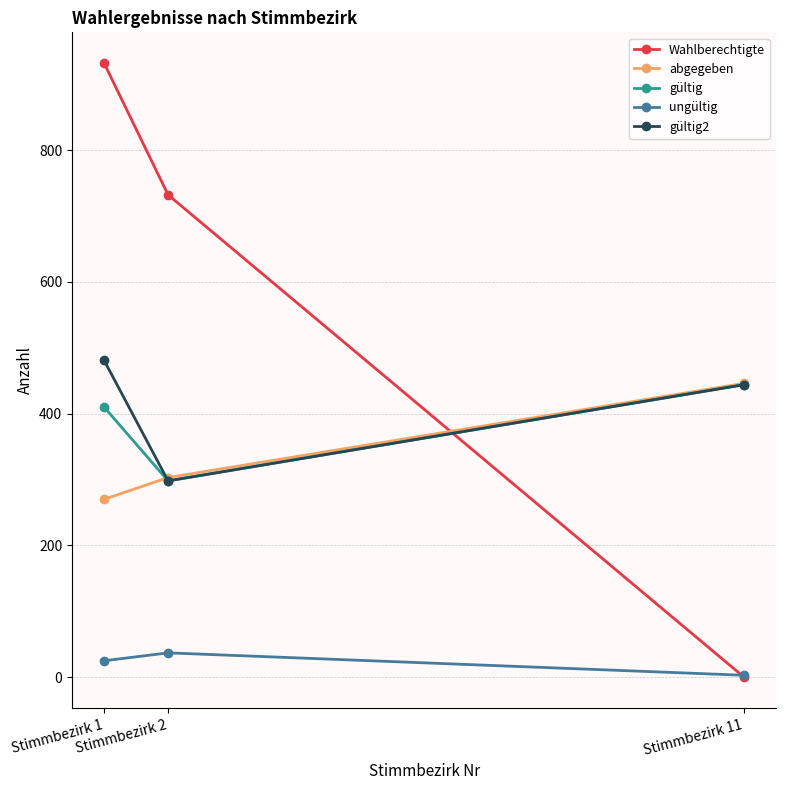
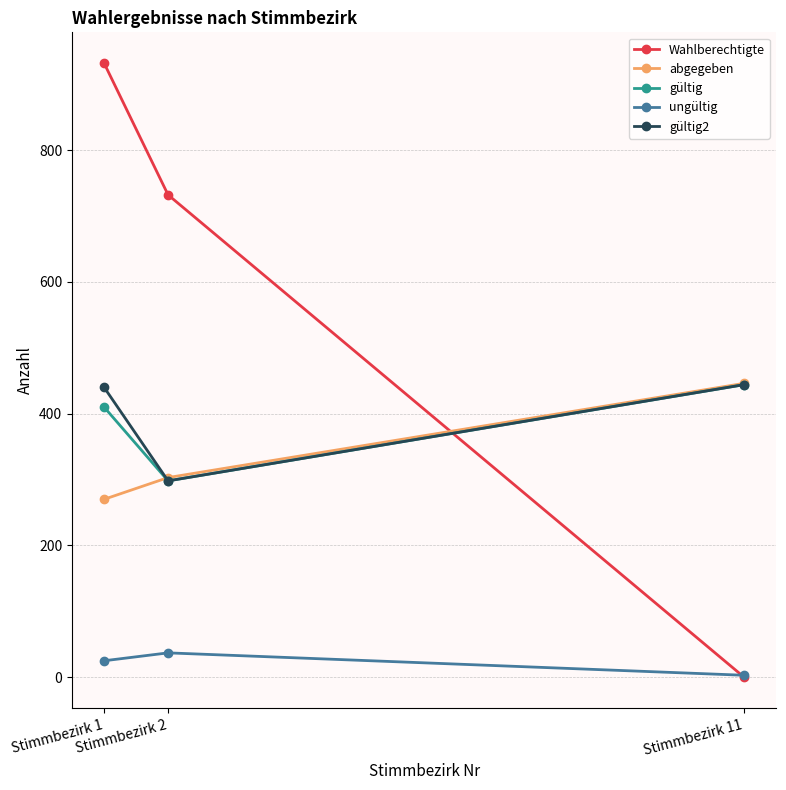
gültig2, Stimmbezirk 1: 480 -> 440
